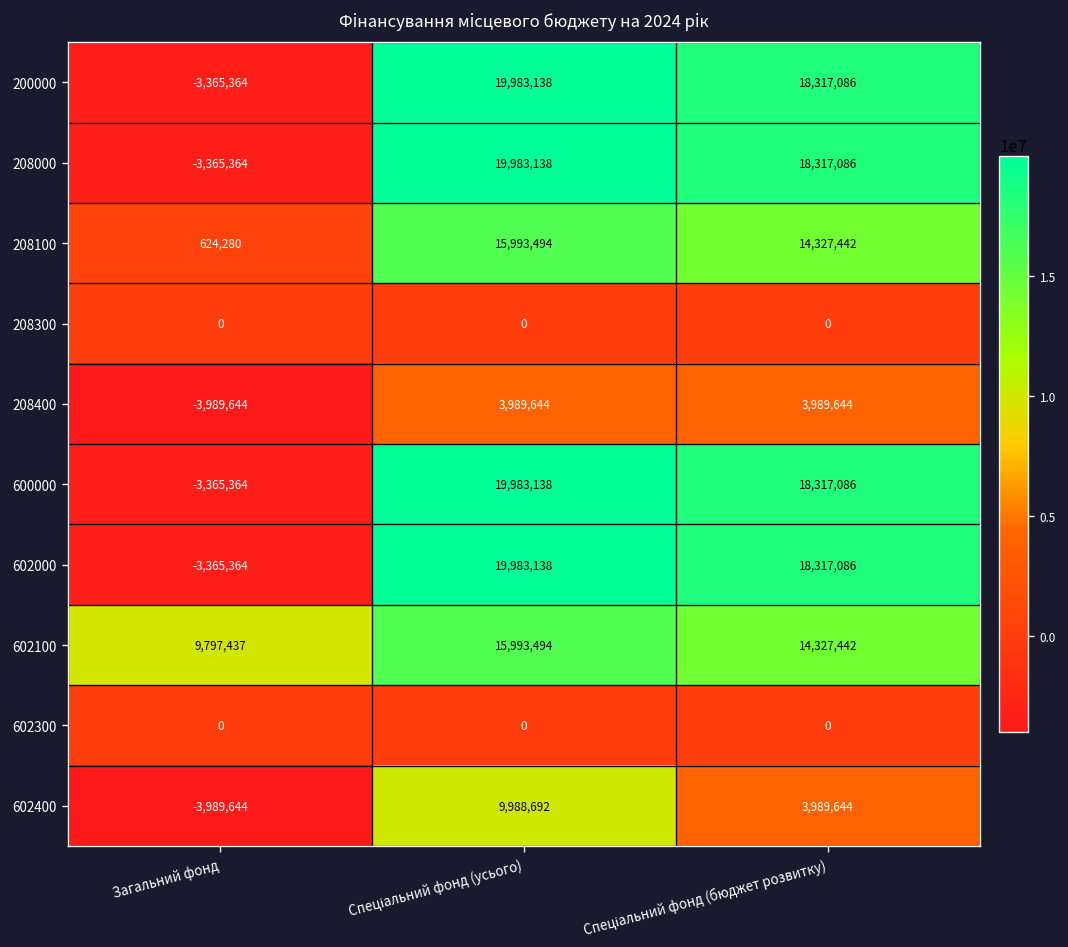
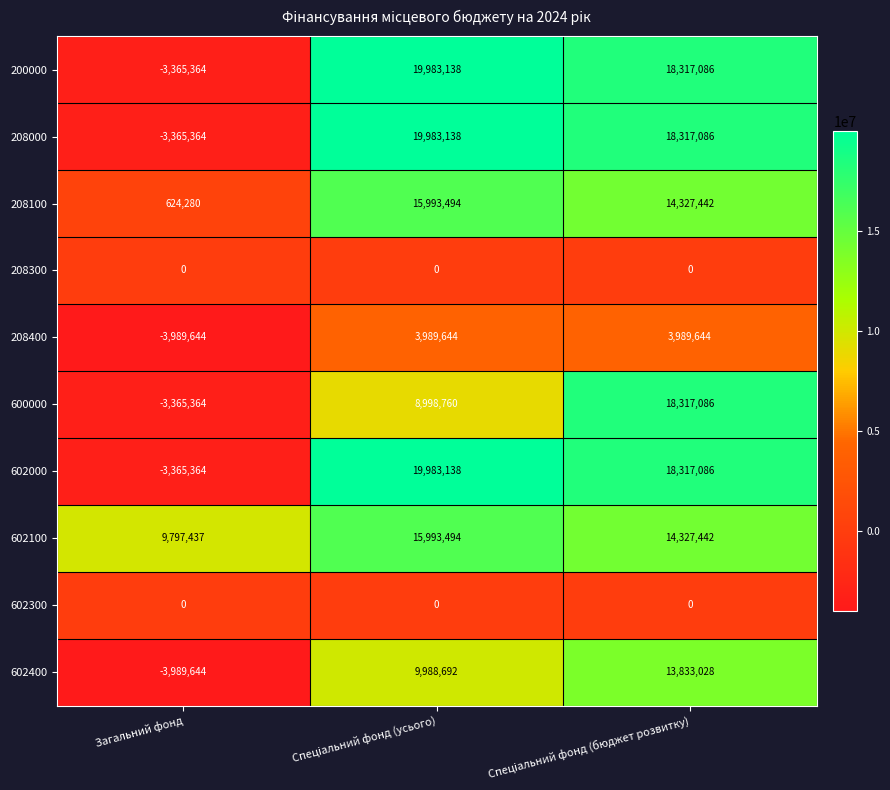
600000, Спеціальний фонд (усього): 19,983,138 -> 8,998,760
602400, Спеціальний фонд (бюджет розвитку): 3,989,644 -> 13,833,028
